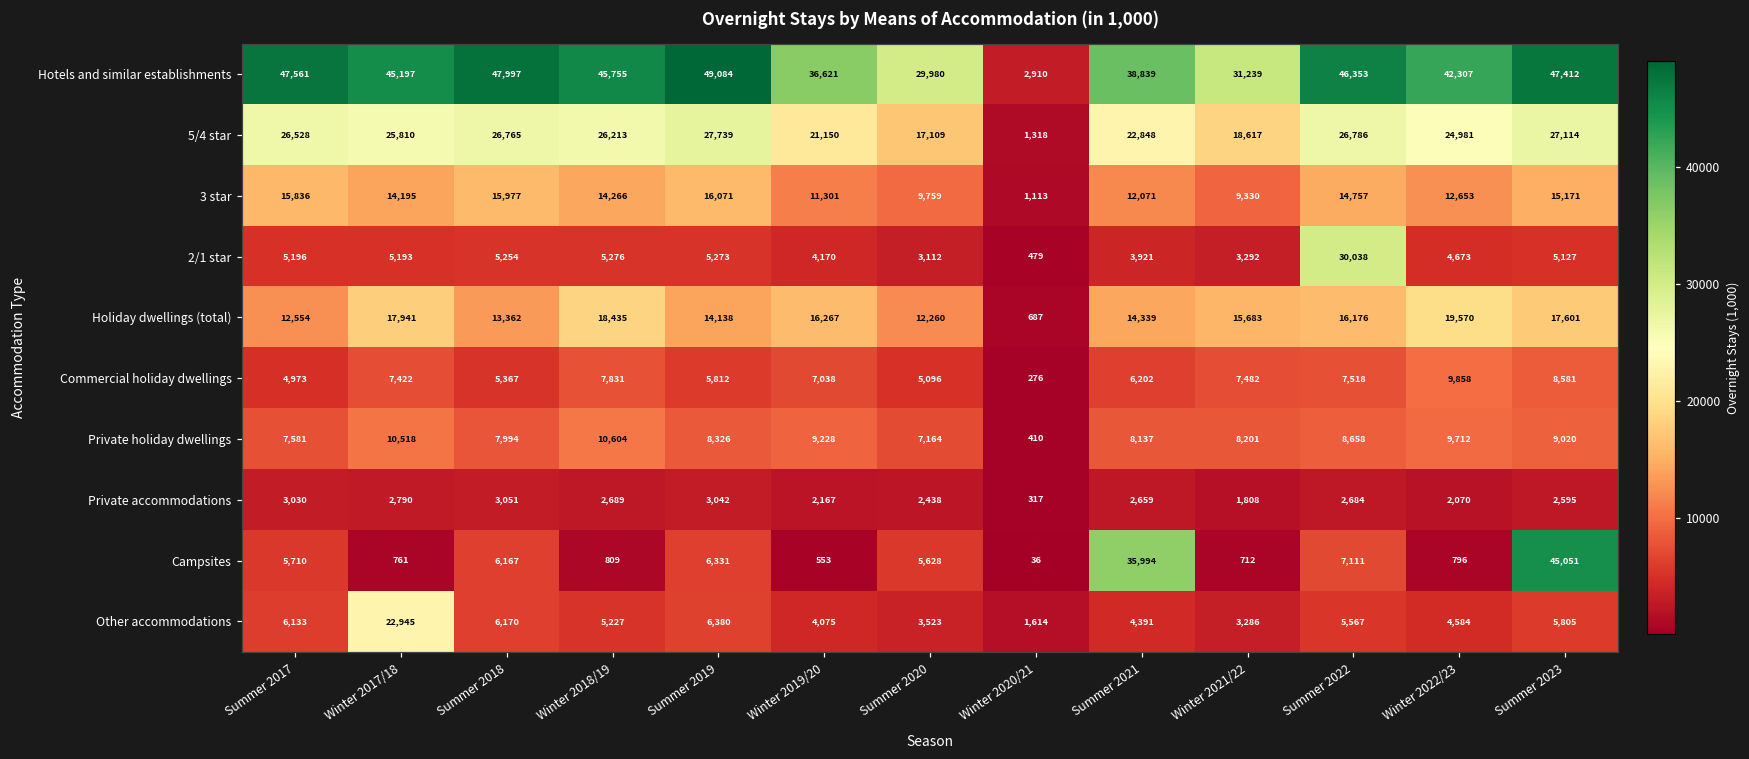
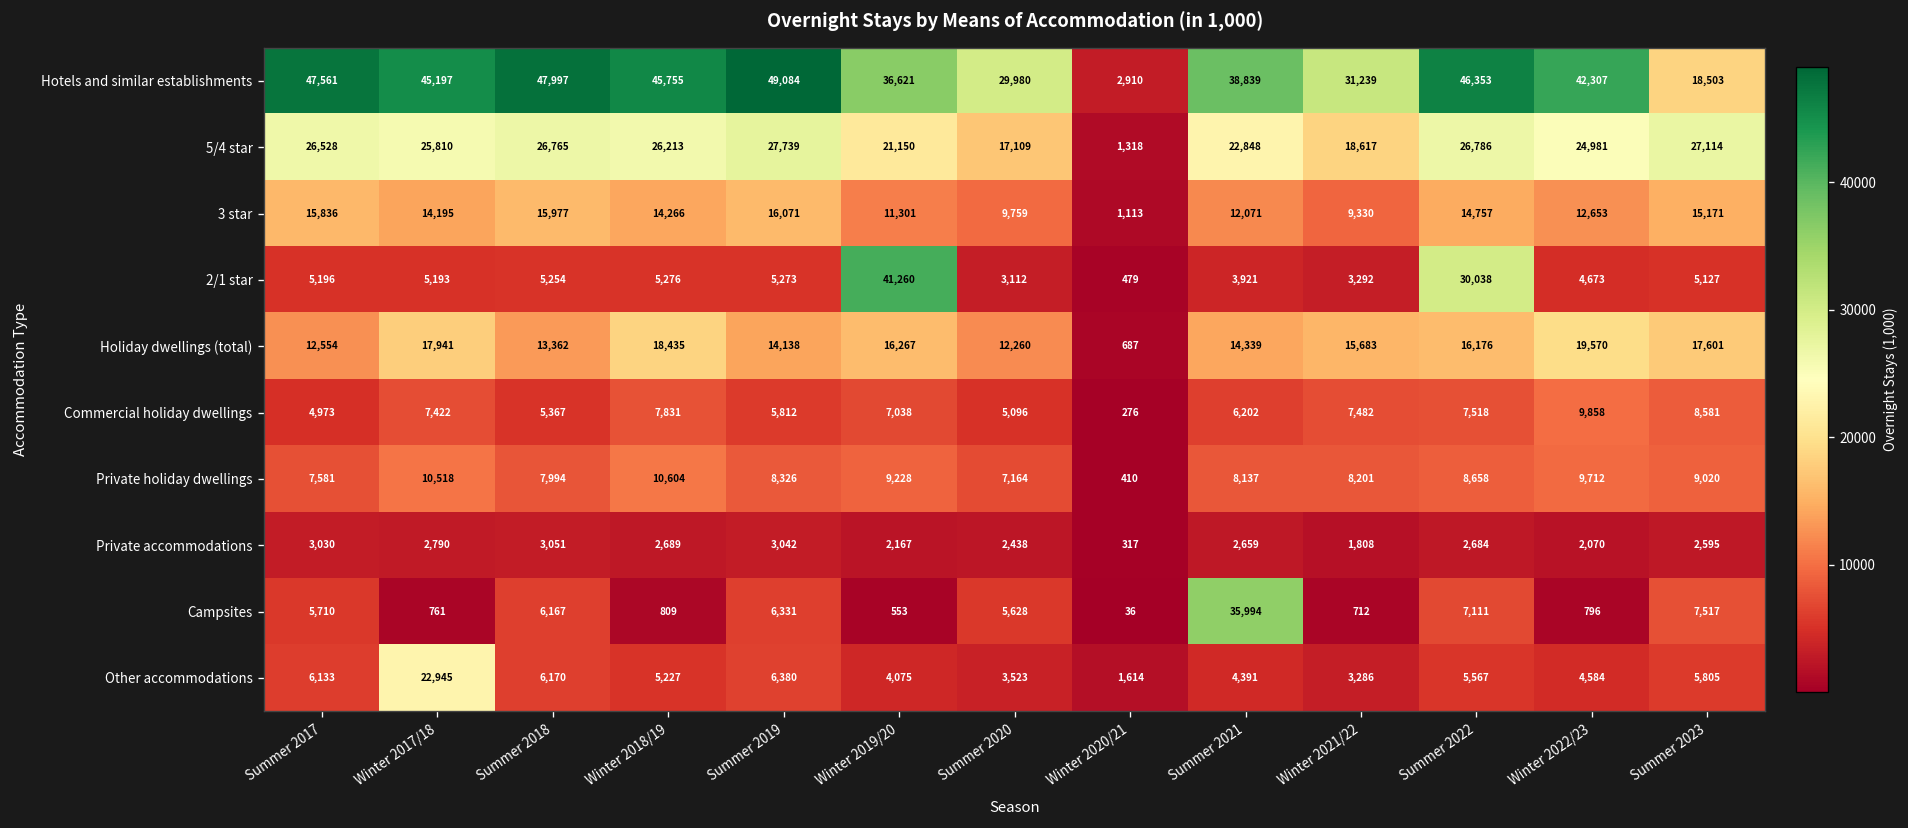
Hotels and similar establishments, Summer 2023: 47,412 -> 18,503
2/1 star, Winter 2019/20: 4,170 -> 41,260
Campsites, Summer 2023: 45,051 -> 7,517
